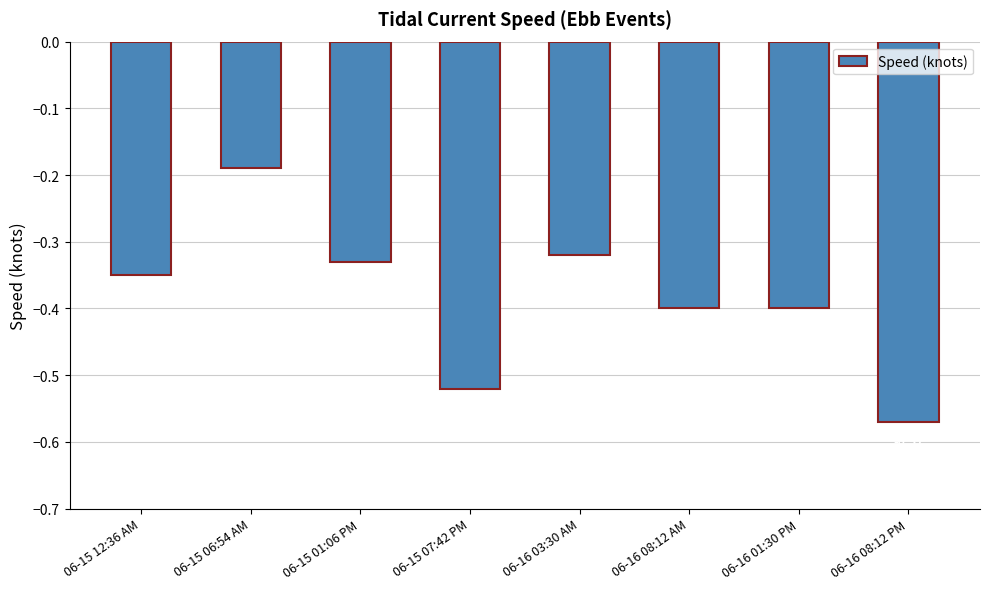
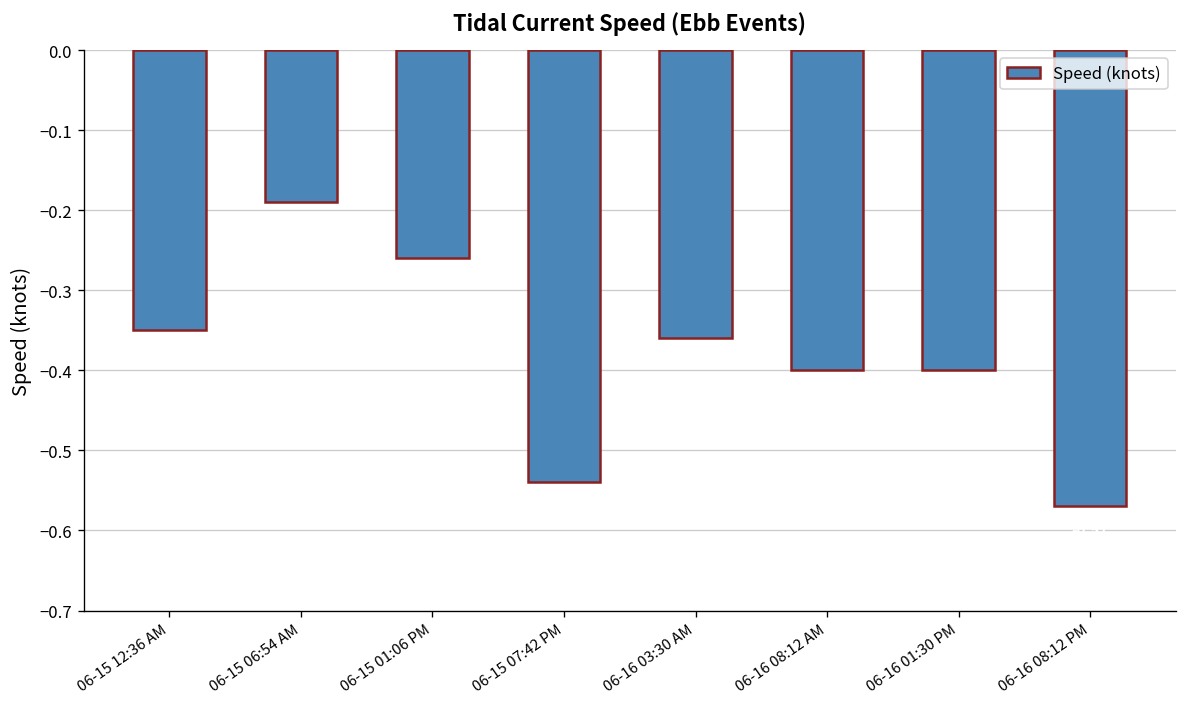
06-15 01:06 PM: -0.33 -> -0.26
06-15 07:42 PM: -0.52 -> -0.54
06-16 03:30 AM: -0.32 -> -0.36
